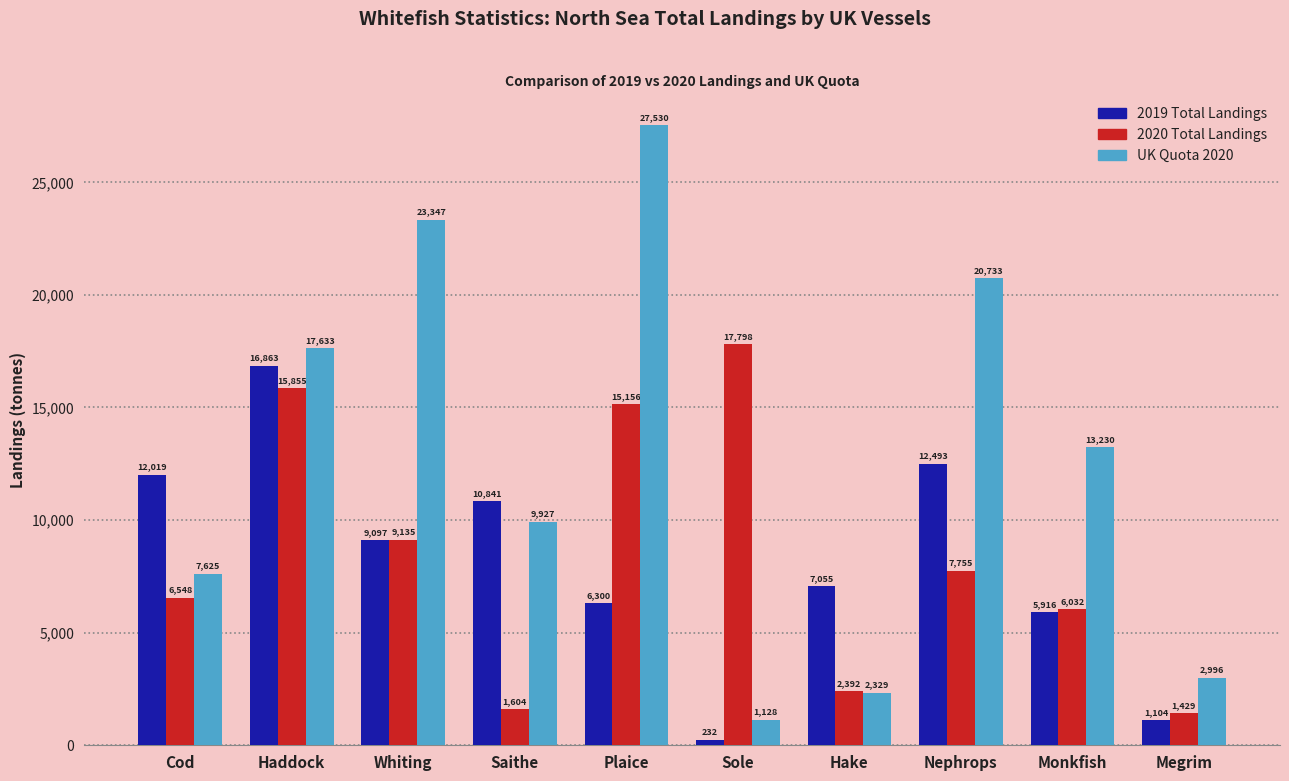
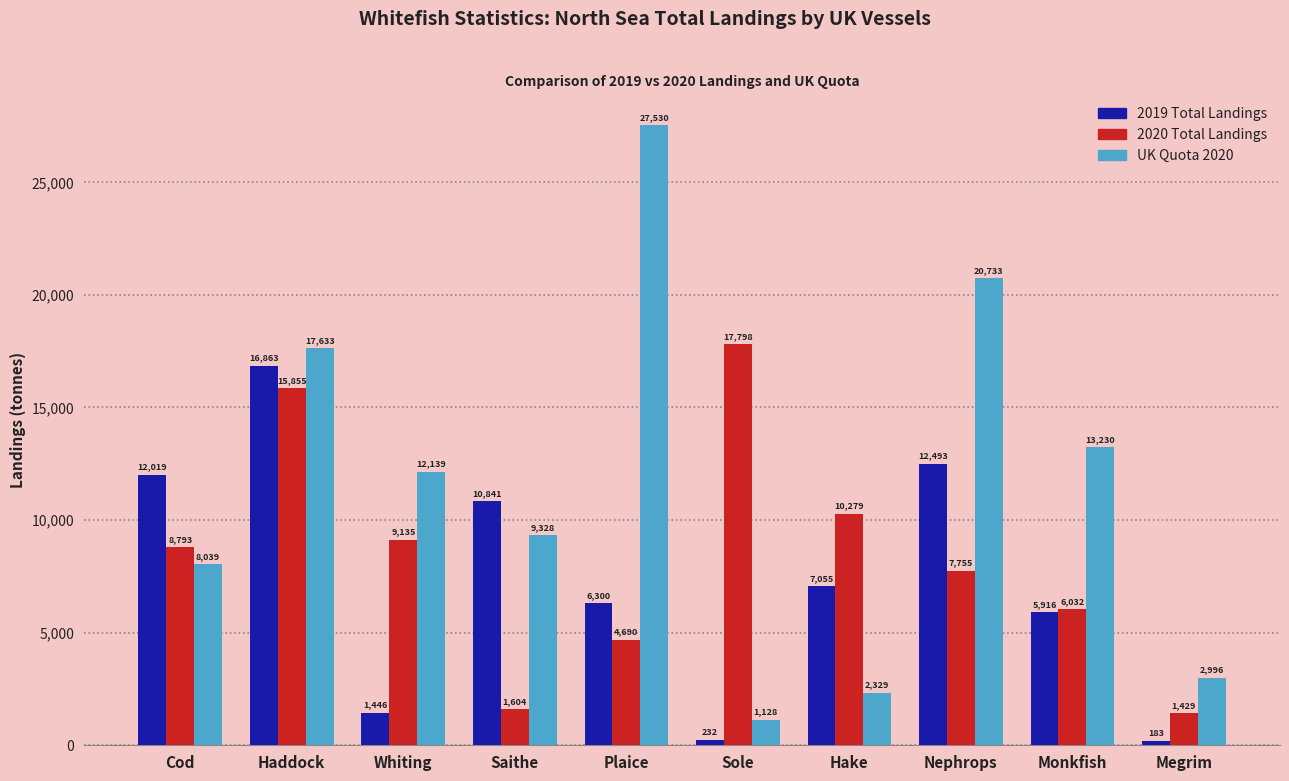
2020 Total Landings, Cod: 6,548 -> 8,793
UK Quota 2020, Cod: 7,625 -> 8,039
2019 Total Landings, Whiting: 9,097 -> 1,446
UK Quota 2020, Whiting: 23,347 -> 12,139
UK Quota 2020, Saithe: 9,927 -> 9,328
2020 Total Landings, Plaice: 15,156 -> 4,690
2020 Total Landings, Hake: 2,392 -> 10,279
2019 Total Landings, Megrim: 1,104 -> 183
